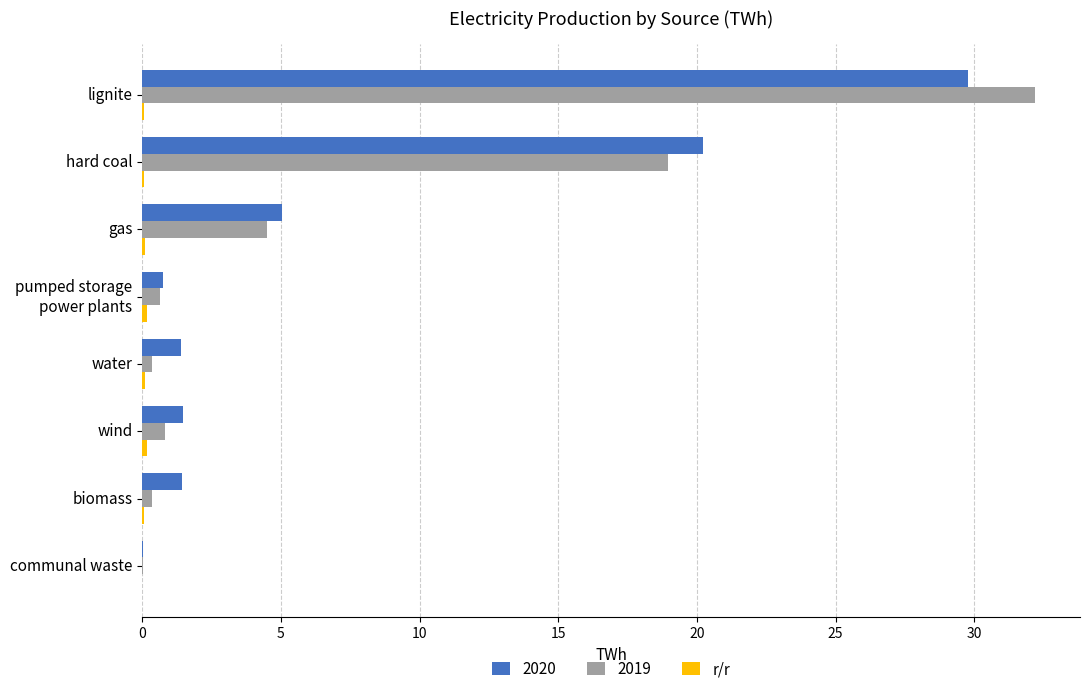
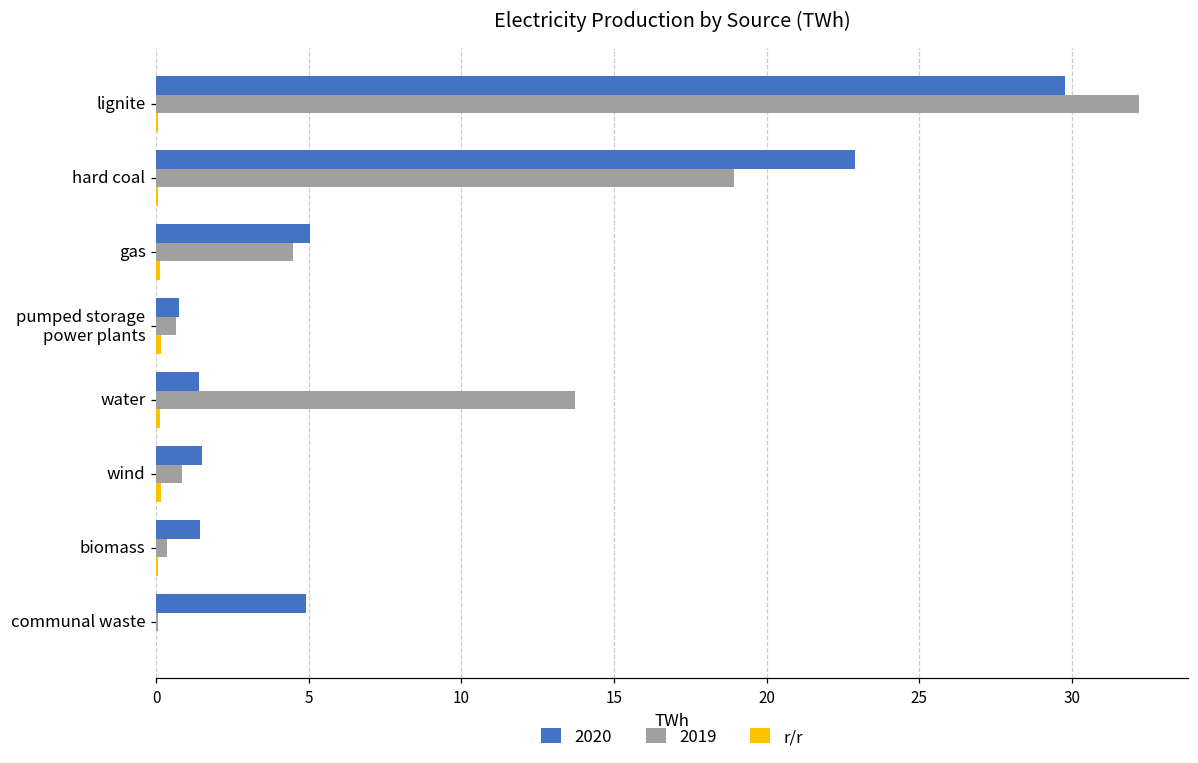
2020, hard coal: 20.2 -> 22.9
2019, water: 0.4 -> 13.7
2020, communal waste: 0.0 -> 4.9
